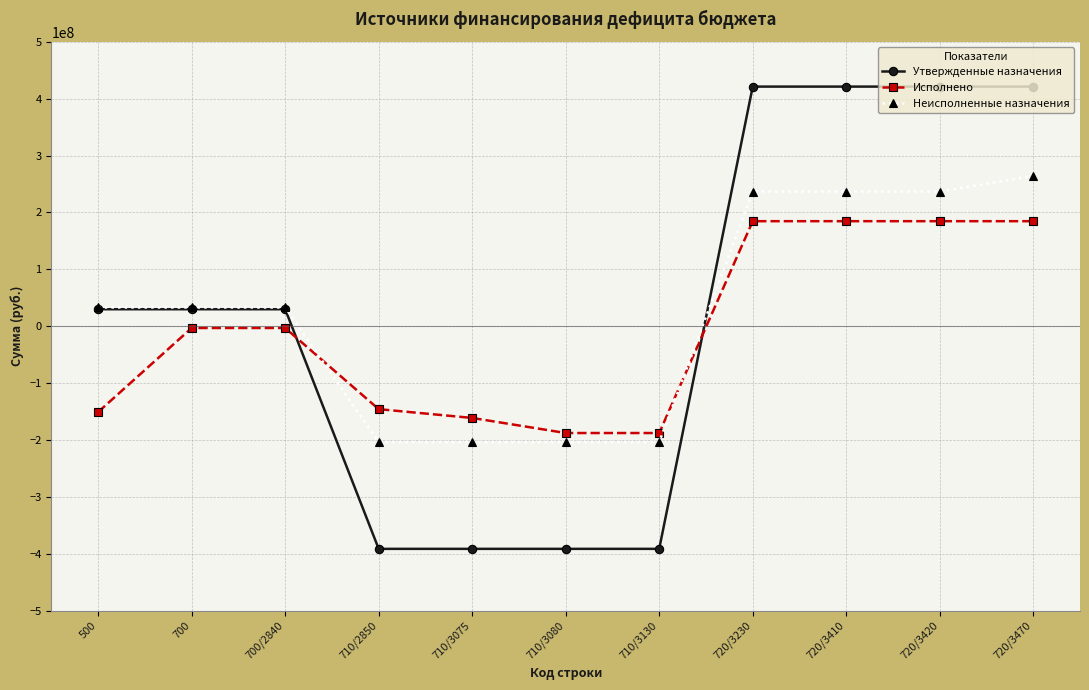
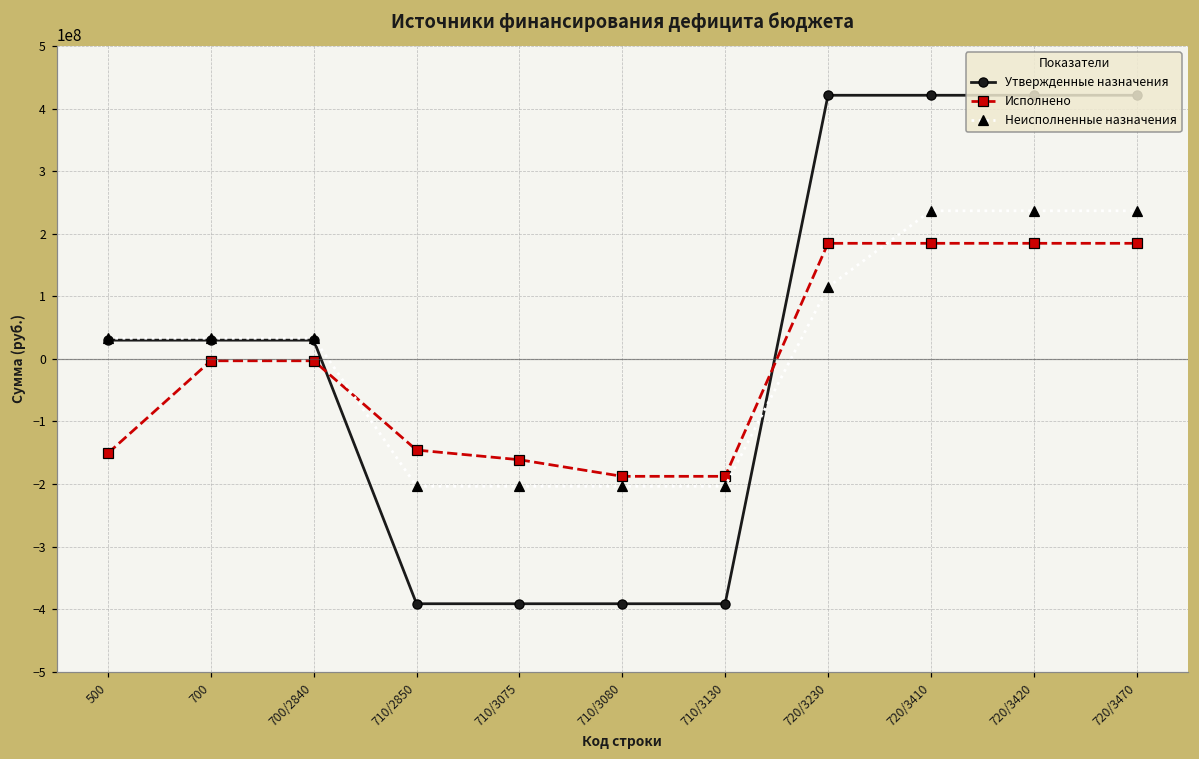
Неисполненные назначения, 720/3230: 240000000 -> 110000000
Неисполненные назначения, 720/3470: 260000000 -> 240000000
